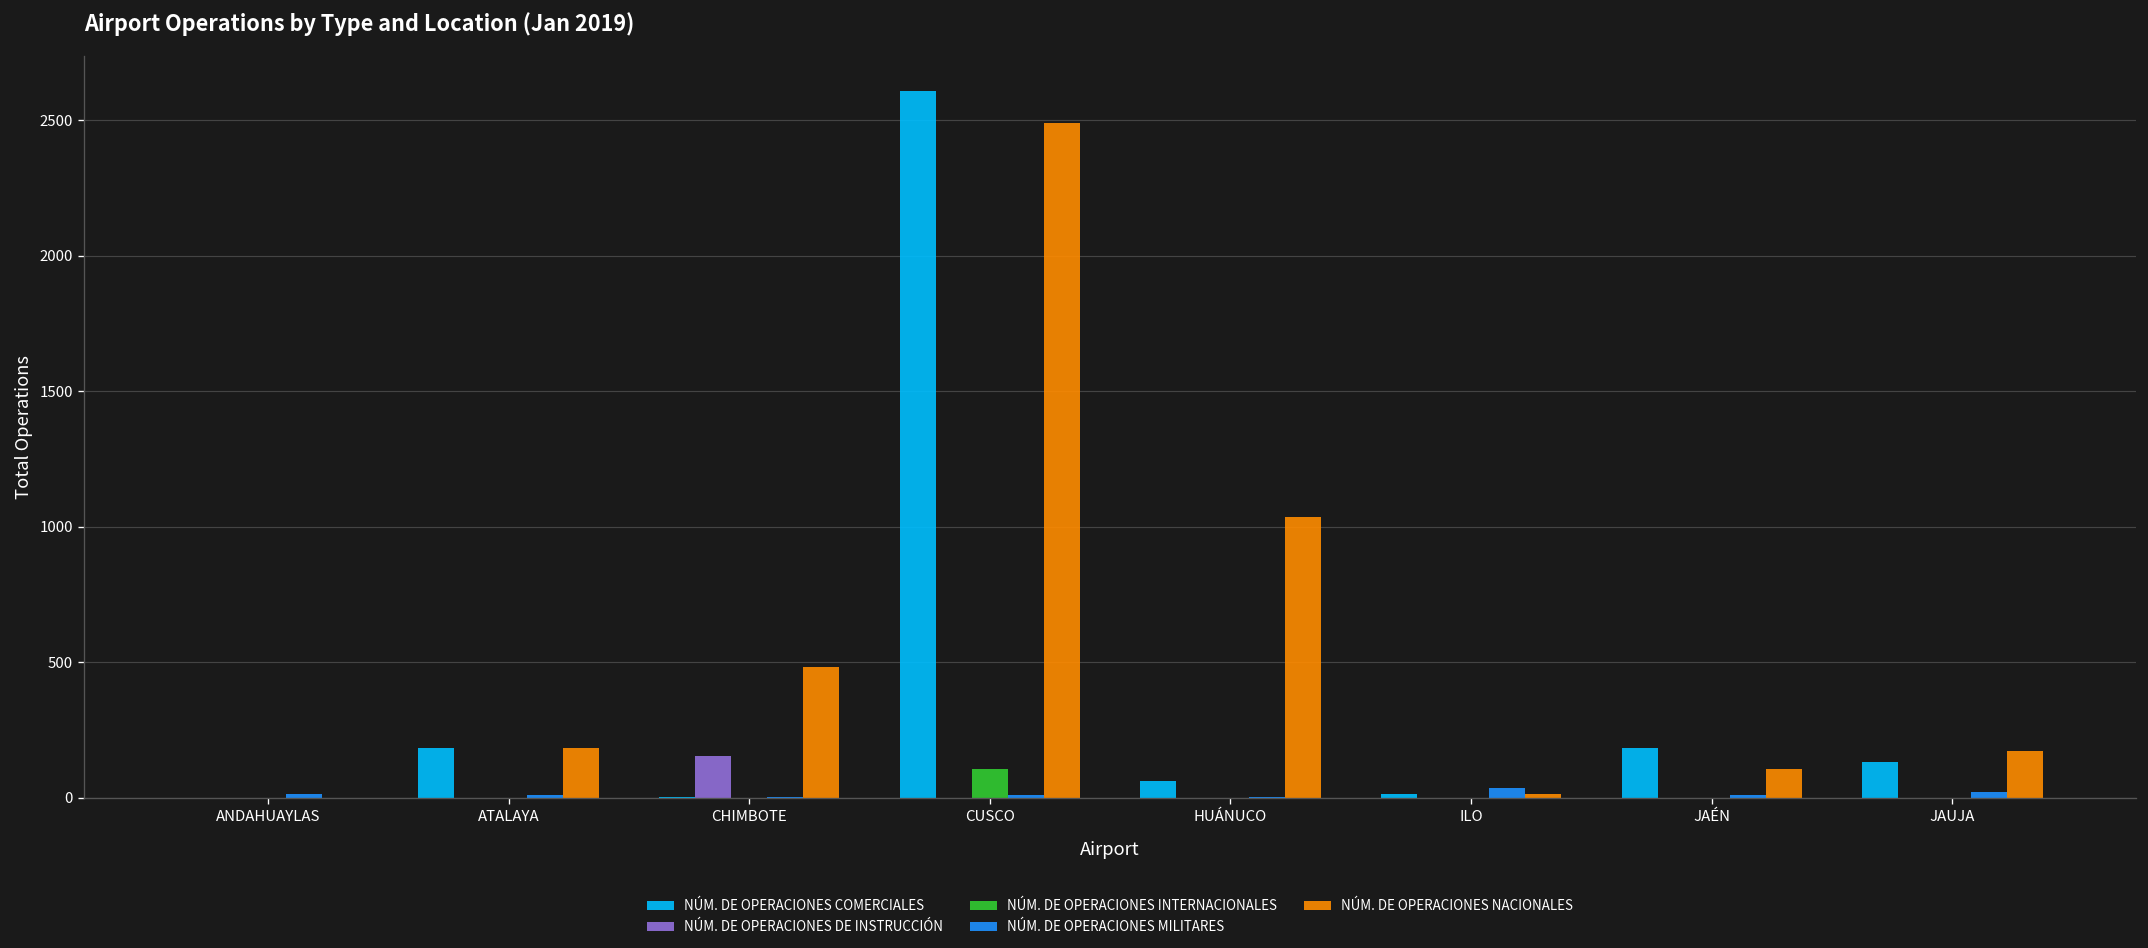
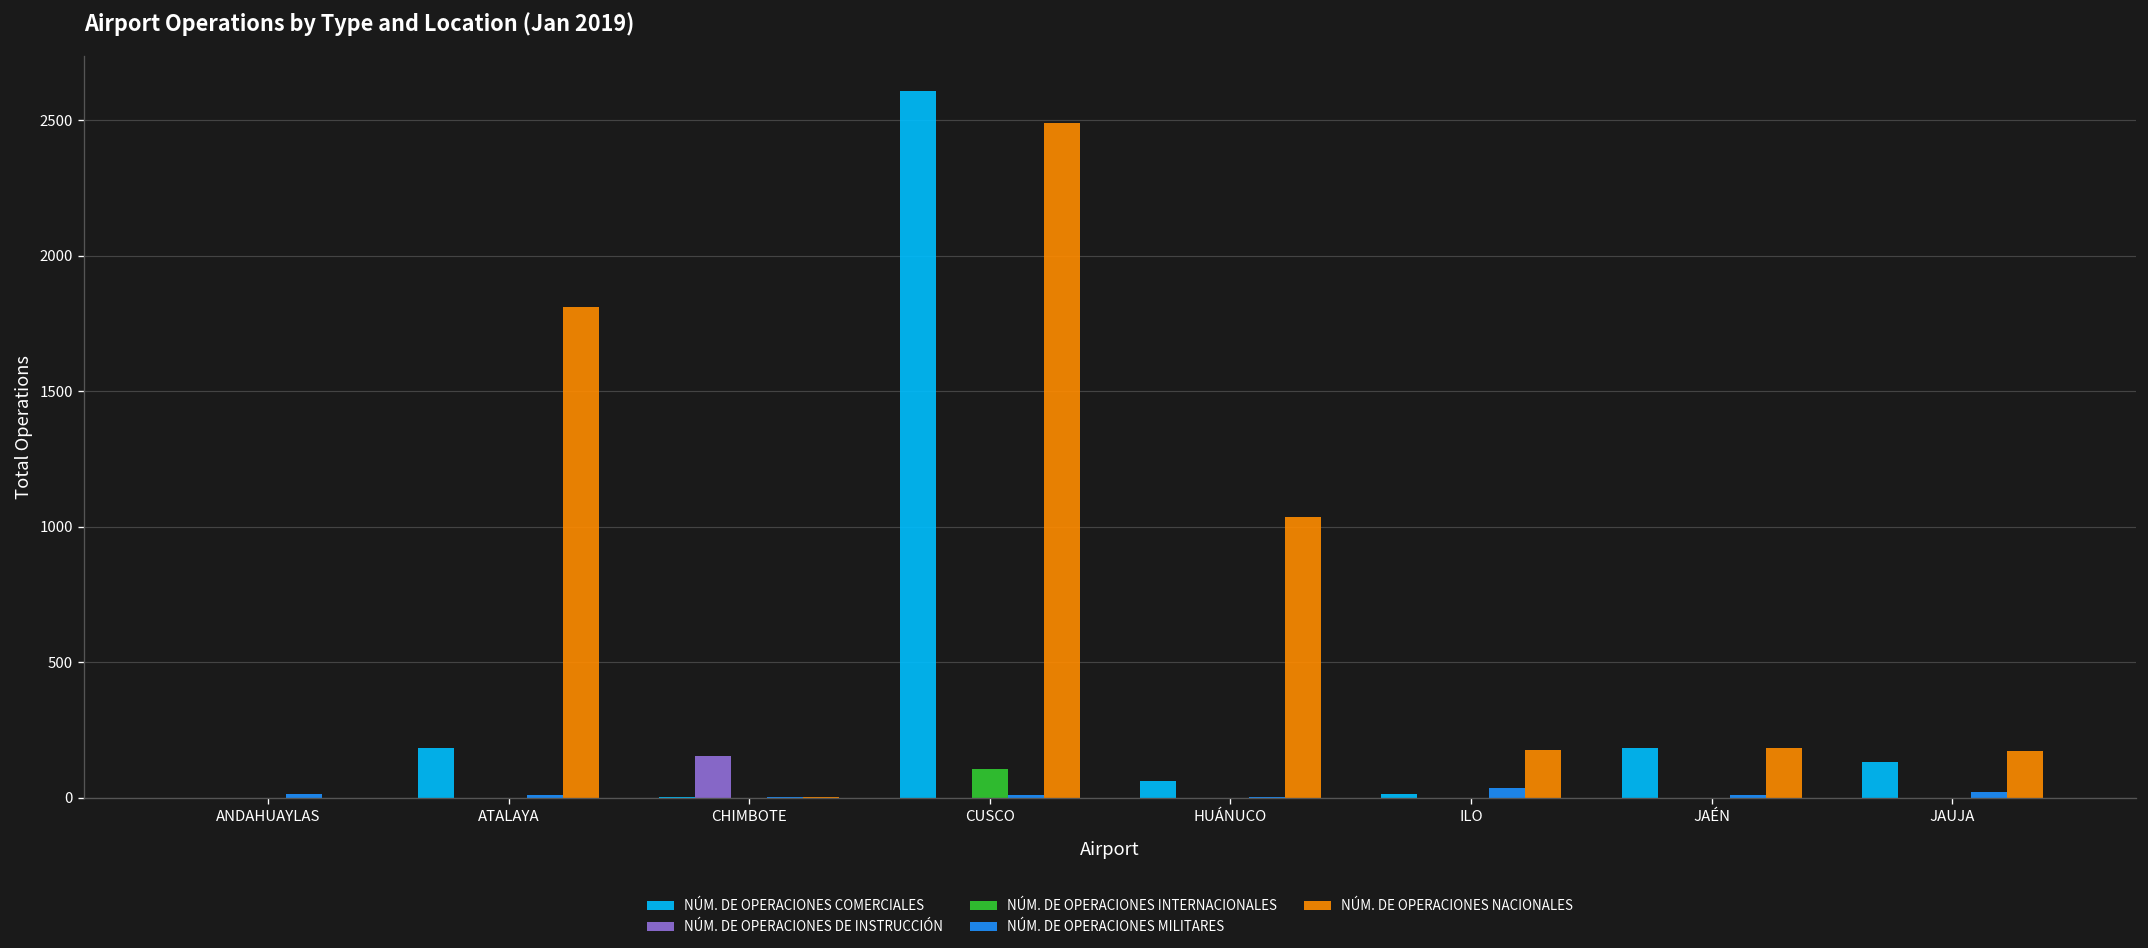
NÚM. DE OPERACIONES NACIONALES, ATALAYA: 180 -> 1810
NÚM. DE OPERACIONES NACIONALES, CHIMBOTE: 480 -> 0
NÚM. DE OPERACIONES NACIONALES, ILO: 10 -> 180
NÚM. DE OPERACIONES NACIONALES, JAÉN: 110 -> 180
